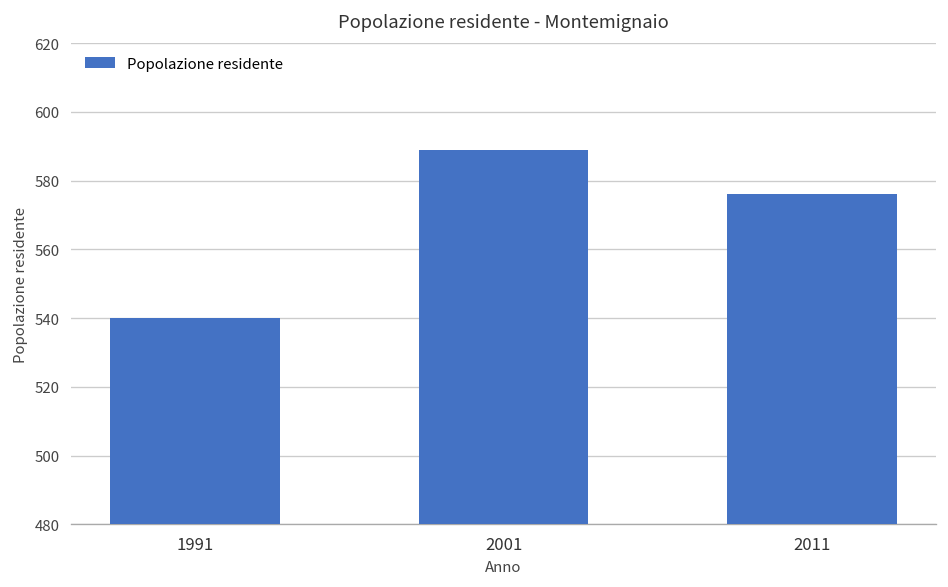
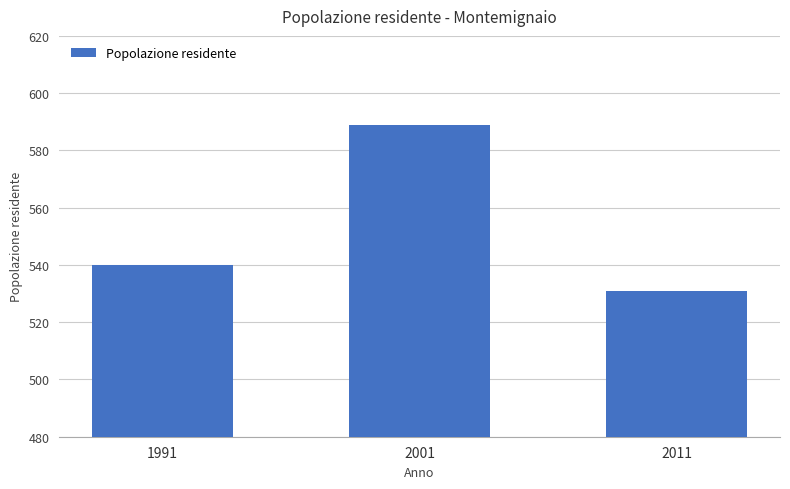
2011: 576 -> 531
